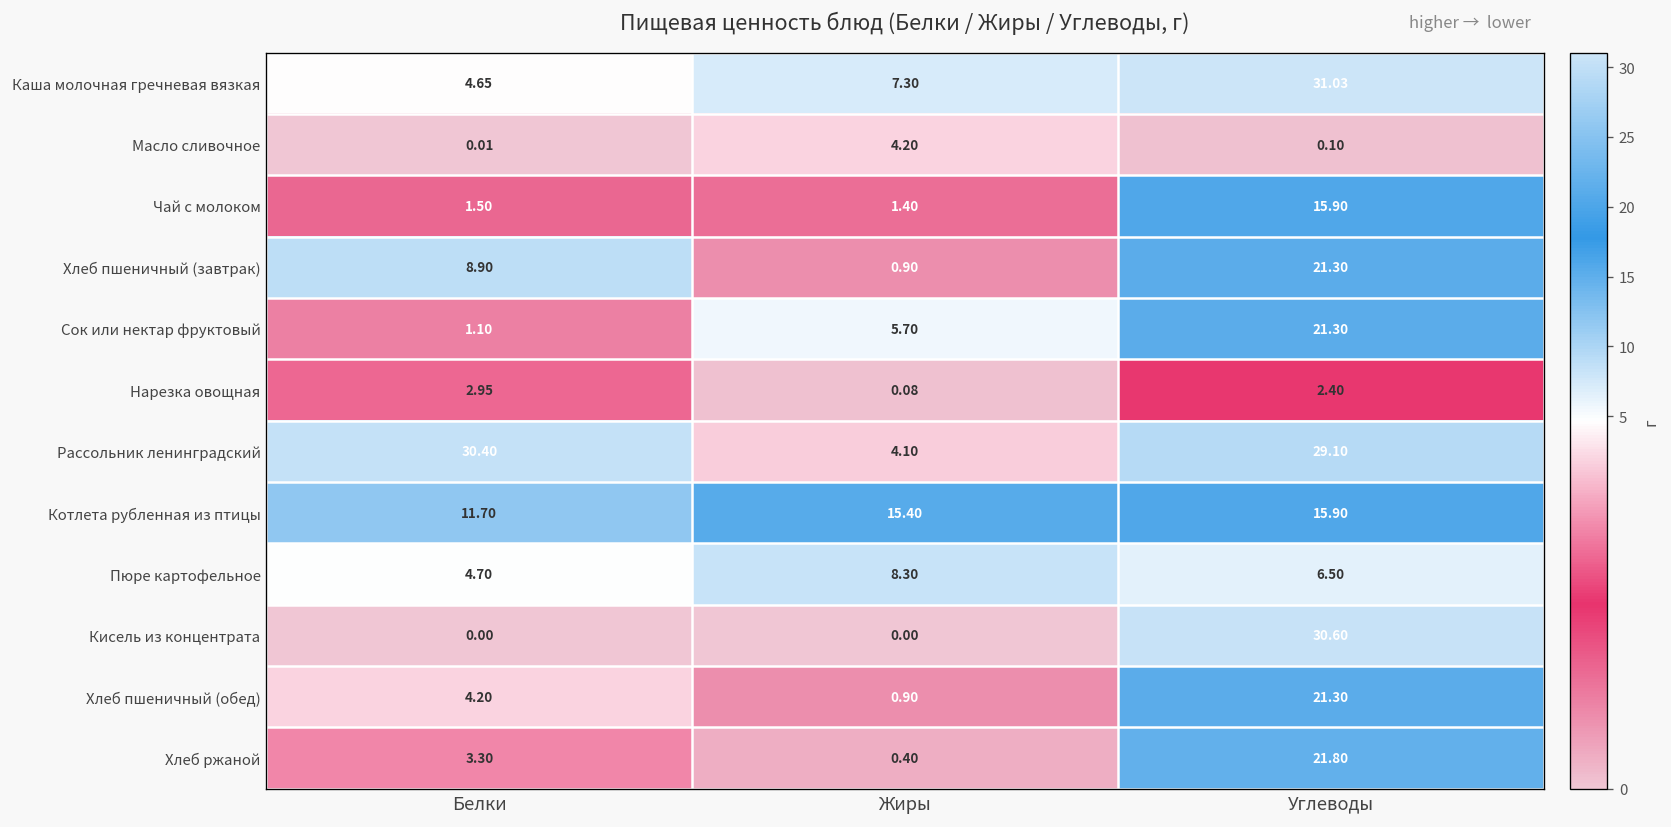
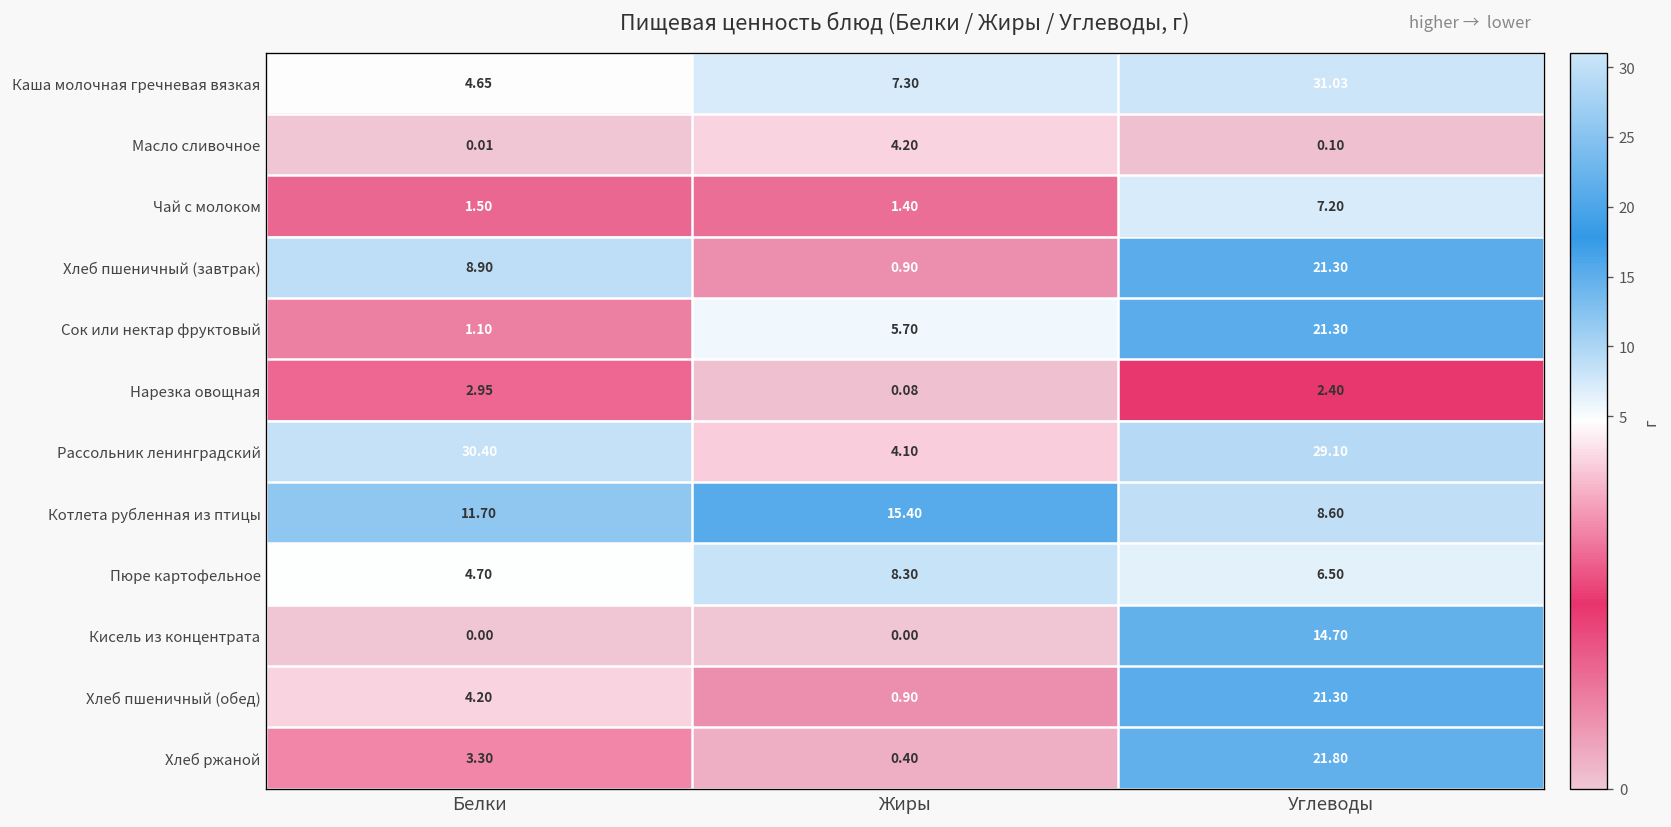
Чай с молоком, Углеводы: 15.90 -> 7.20
Котлета рубленная из птицы, Углеводы: 15.90 -> 8.60
Кисель из концентрата, Углеводы: 30.60 -> 14.70
